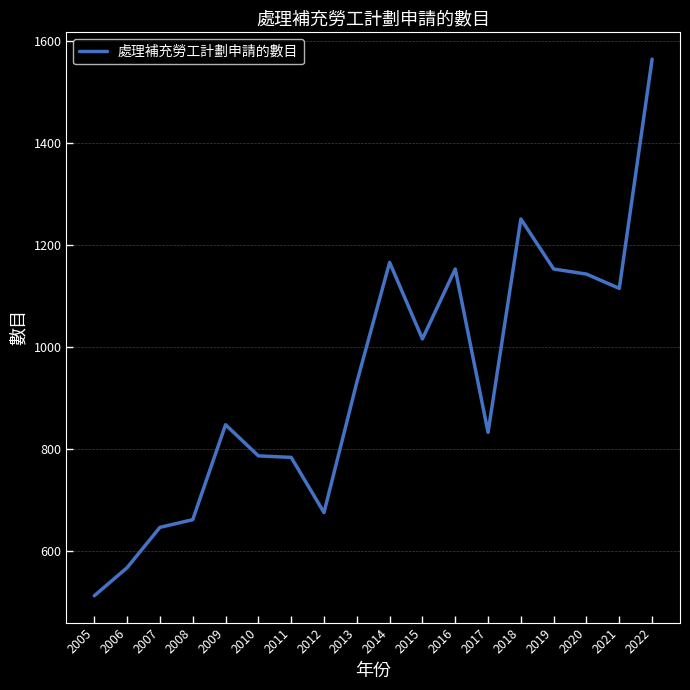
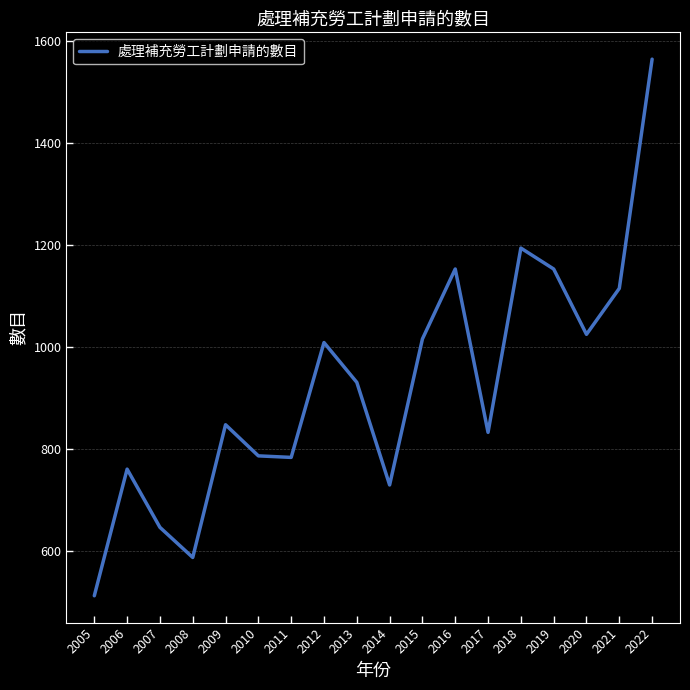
2006: 570 -> 760
2008: 660 -> 590
2012: 680 -> 1010
2014: 1170 -> 730
2018: 1250 -> 1190
2020: 1140 -> 1030
